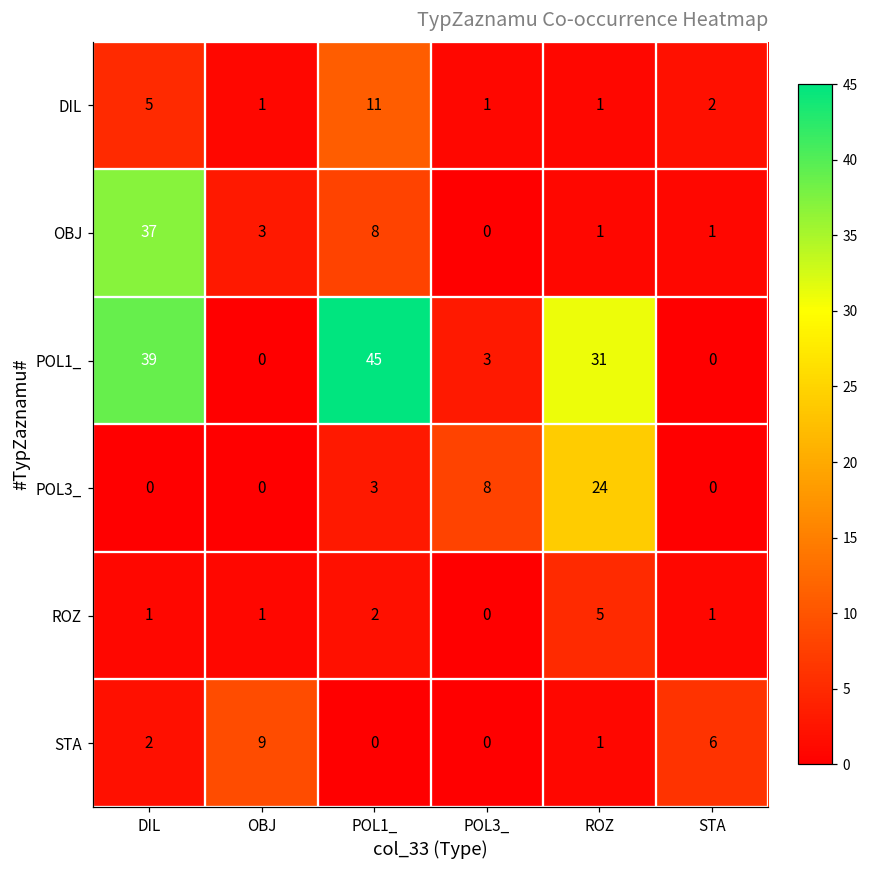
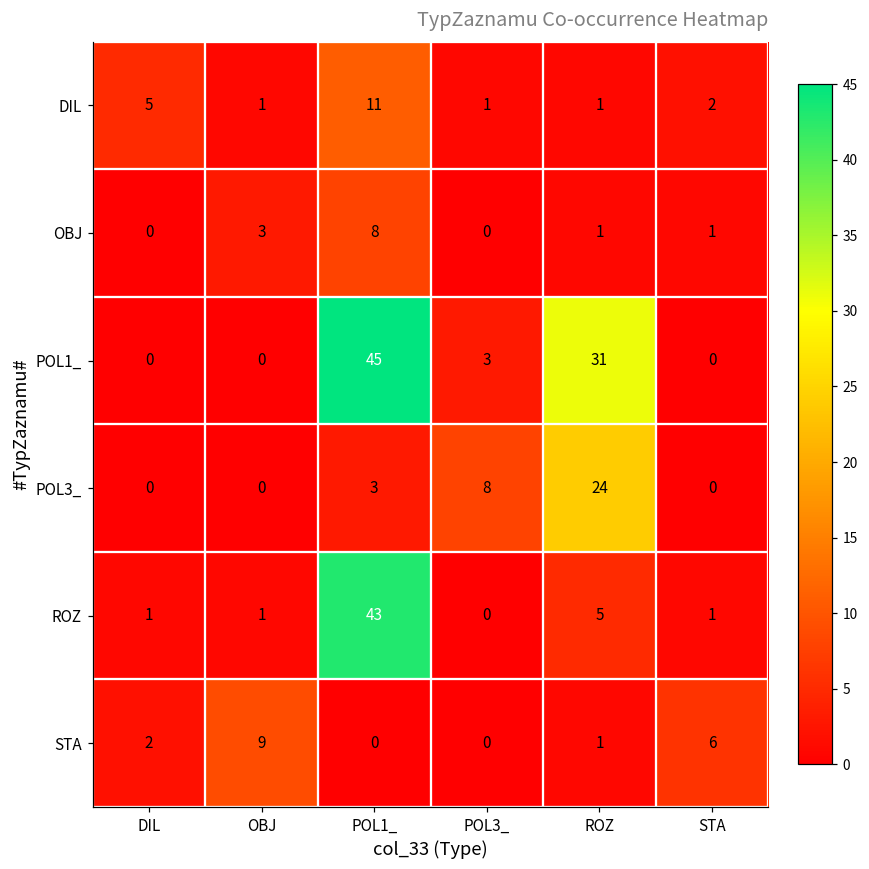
OBJ, DIL: 37 -> 0
POL1_, DIL: 39 -> 0
ROZ, POL1_: 2 -> 43
